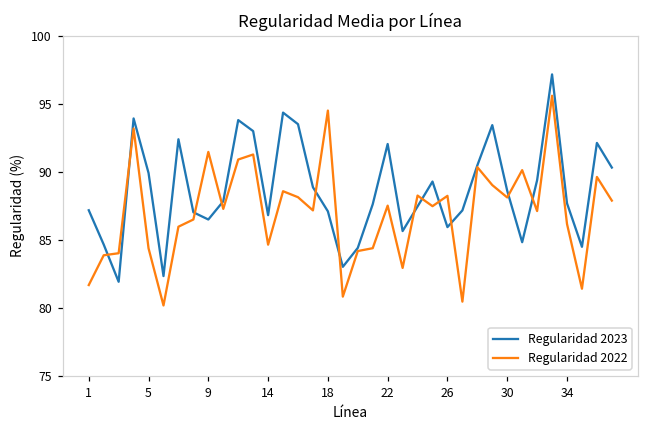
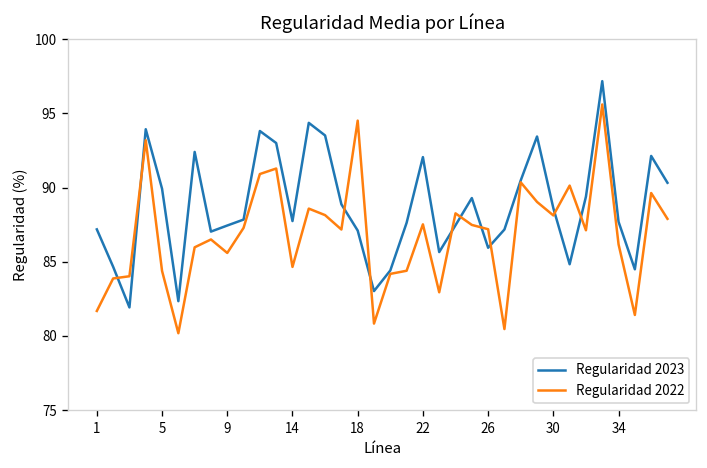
Regularidad 2023, 9: 86.5 -> 87.4
Regularidad 2022, 9: 91.5 -> 85.6
Regularidad 2023, 14: 86.8 -> 87.7
Regularidad 2022, 26: 88.2 -> 87.2
